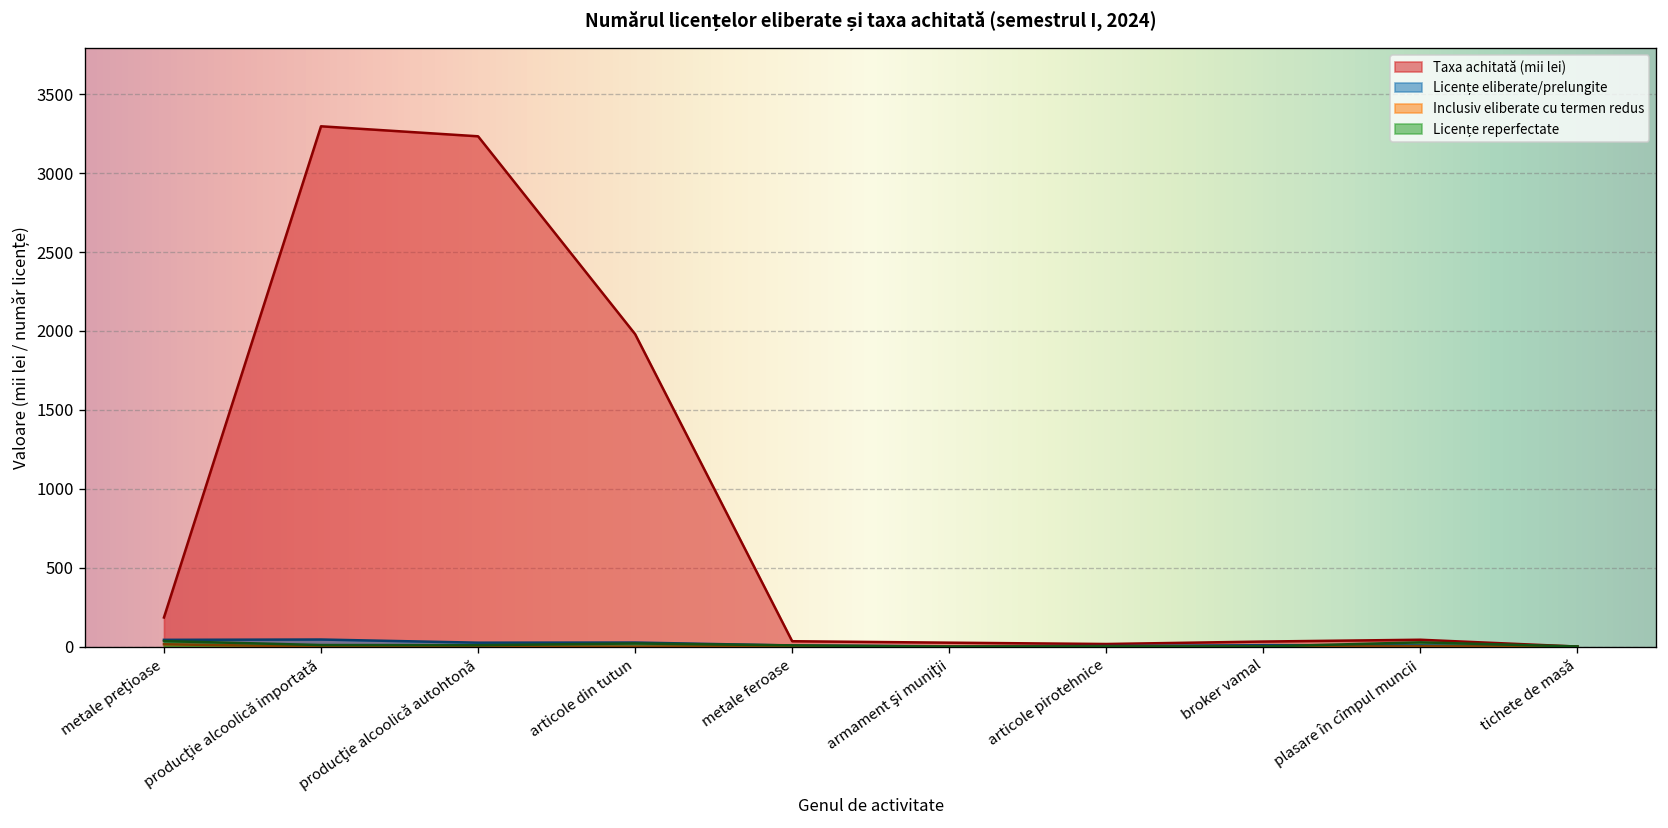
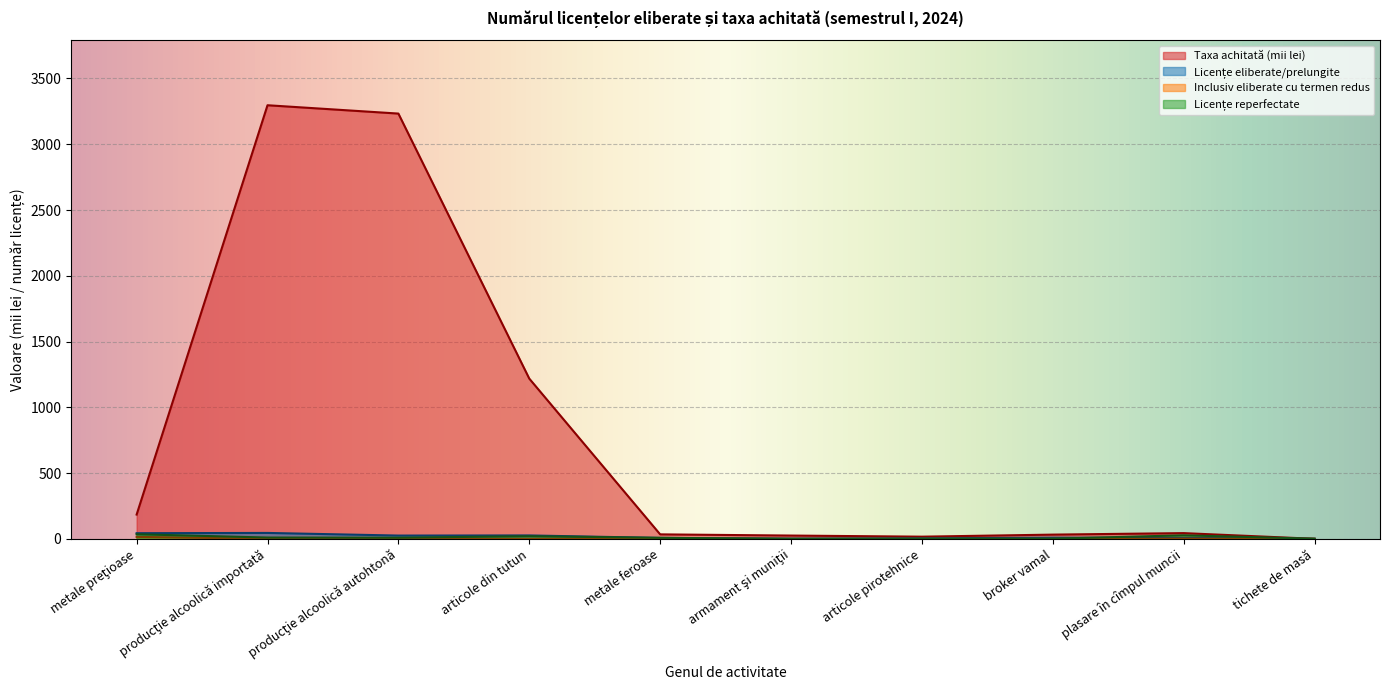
Taxa achitată (mii lei), articole din tutun: 1980 -> 1220
